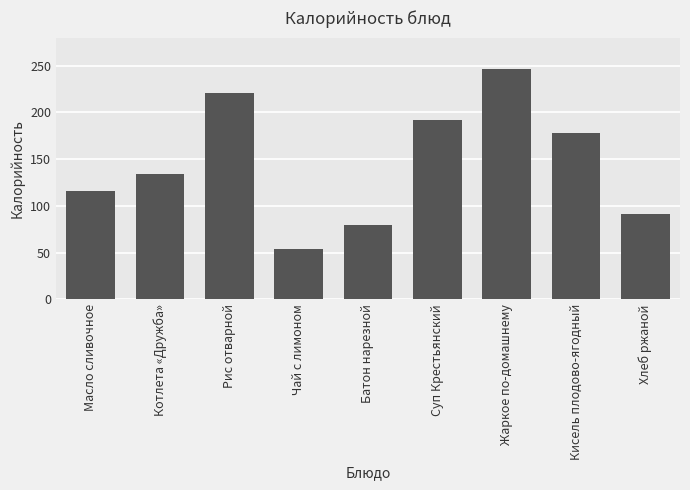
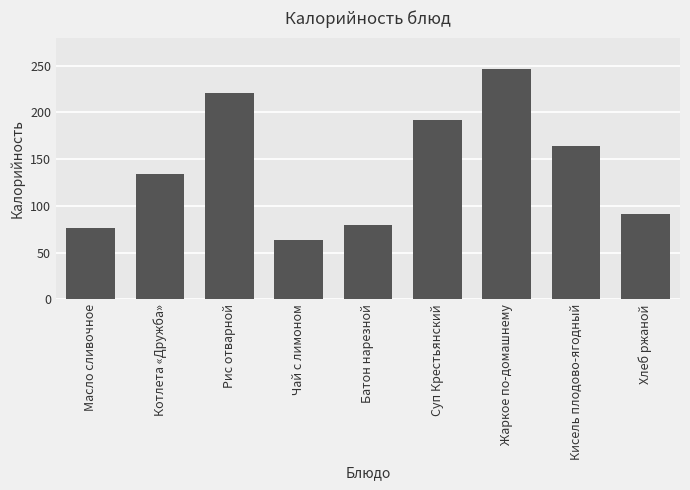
Масло сливочное: 120 -> 80
Чай с лимоном: 50 -> 60
Кисель плодово-ягодный: 180 -> 160
